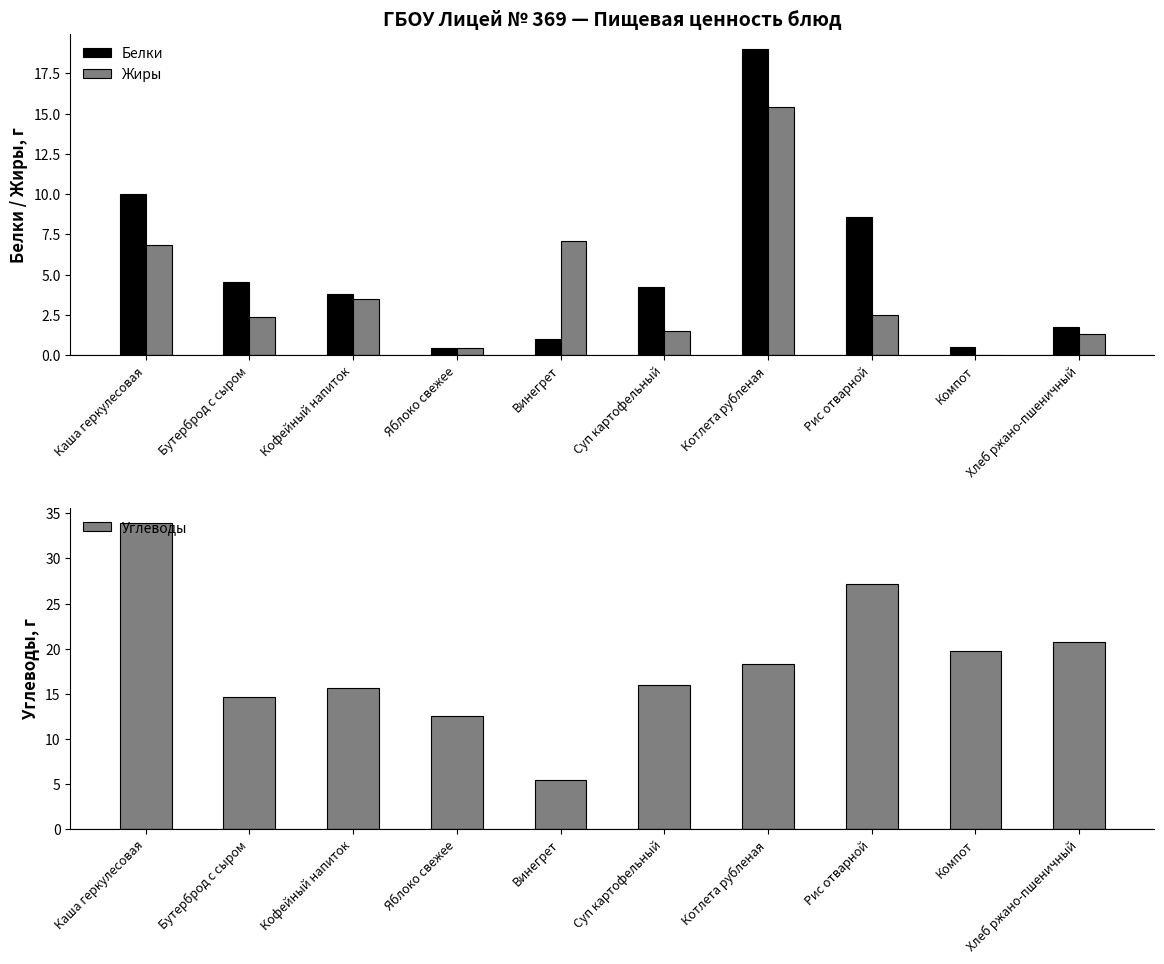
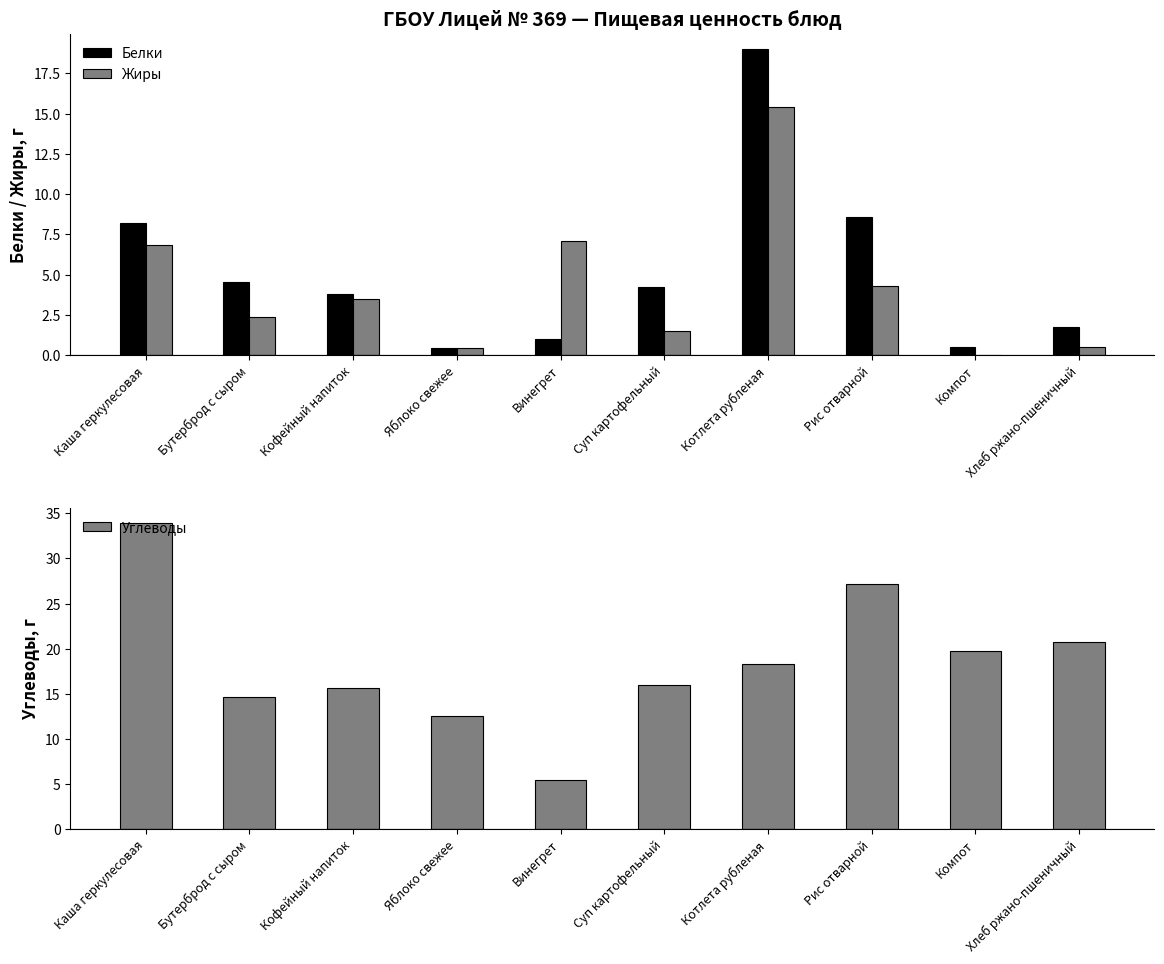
ГБОУ Лицей № 369 — Пищевая ценность блюд, Белки, Каша геркулесовая: 10.0 -> 8.2
ГБОУ Лицей № 369 — Пищевая ценность блюд, Жиры, Рис отварной: 2.5 -> 4.3
ГБОУ Лицей № 369 — Пищевая ценность блюд, Жиры, Хлеб ржано-пшеничный: 1.3 -> 0.5
